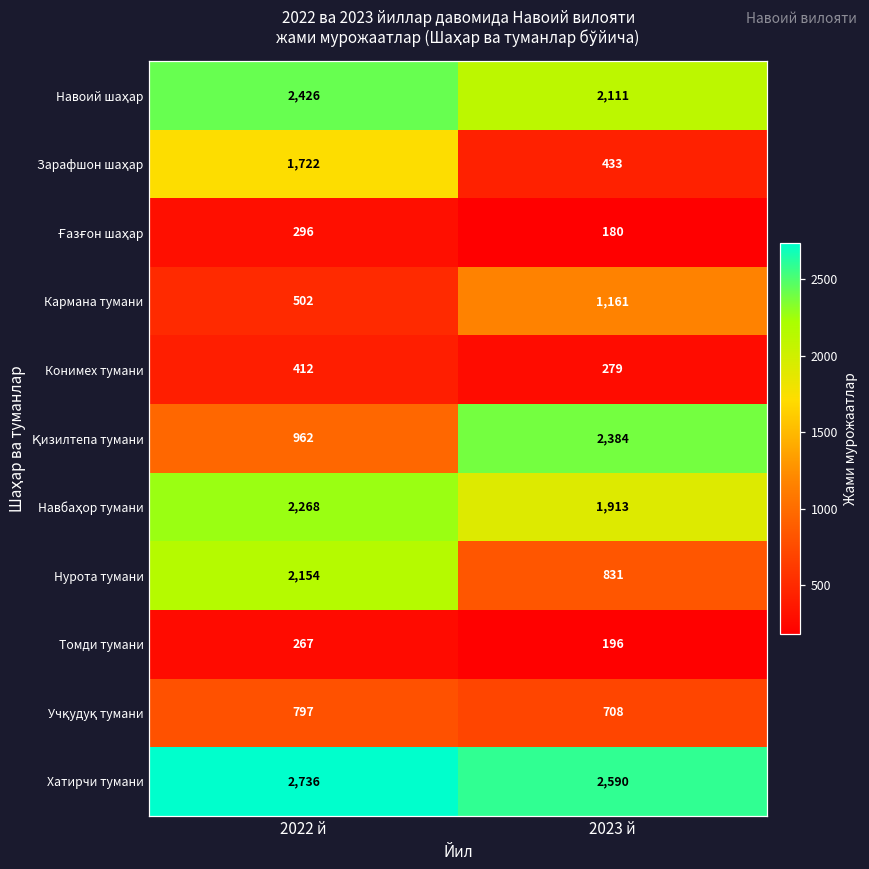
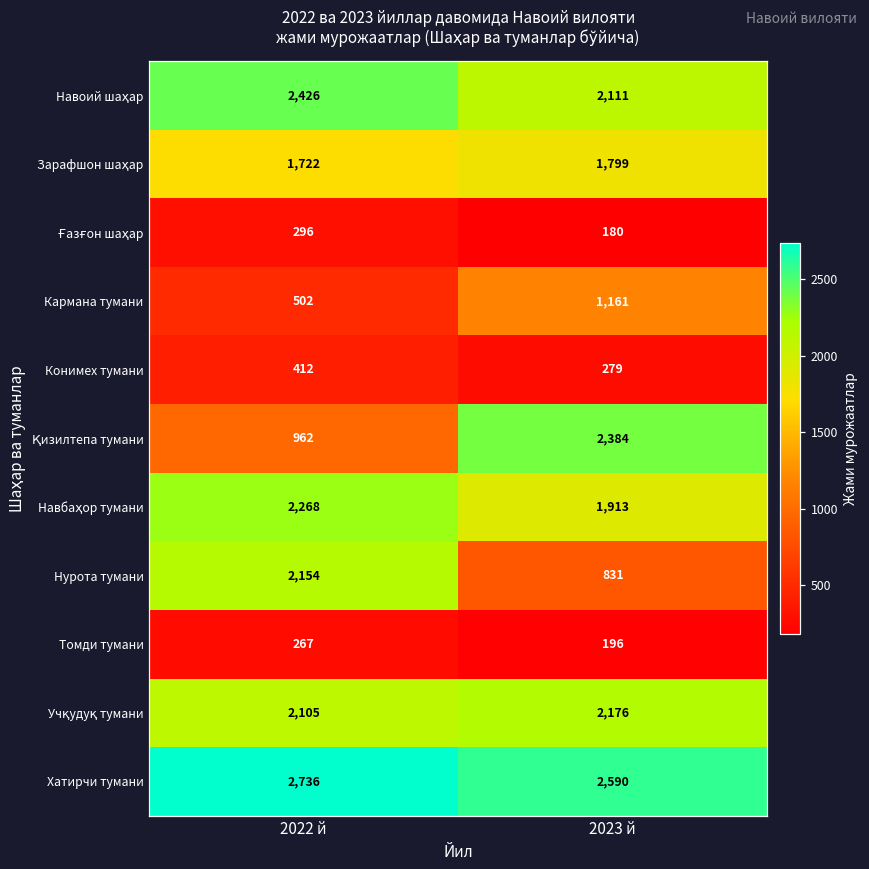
Зарафшон шаҳар, 2023 й: 433 -> 1,799
Учқудуқ тумани, 2022 й: 797 -> 2,105
Учқудуқ тумани, 2023 й: 708 -> 2,176
